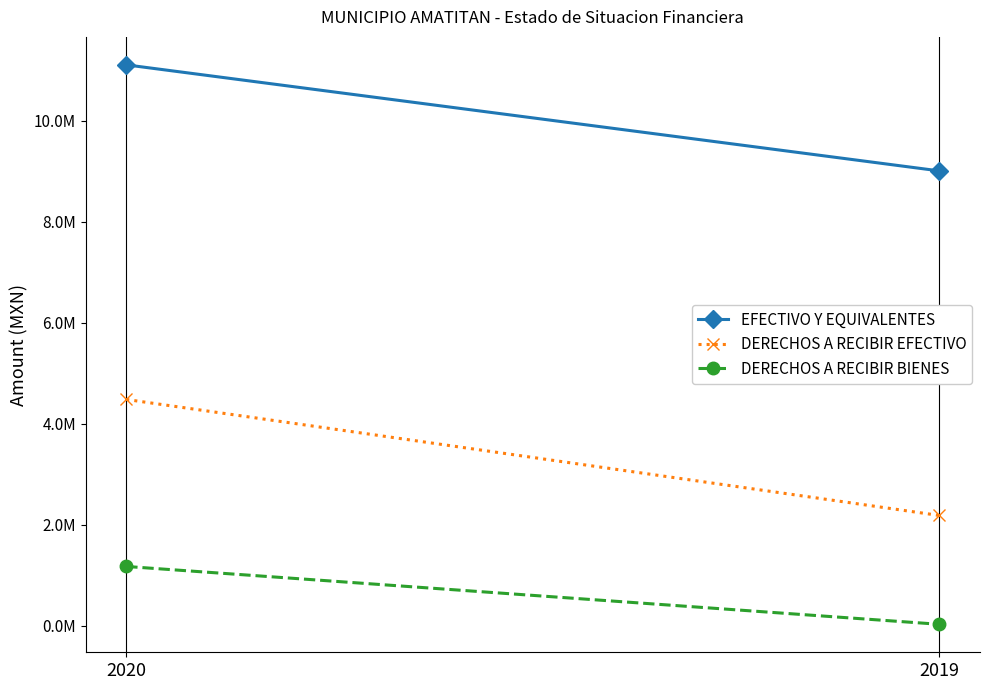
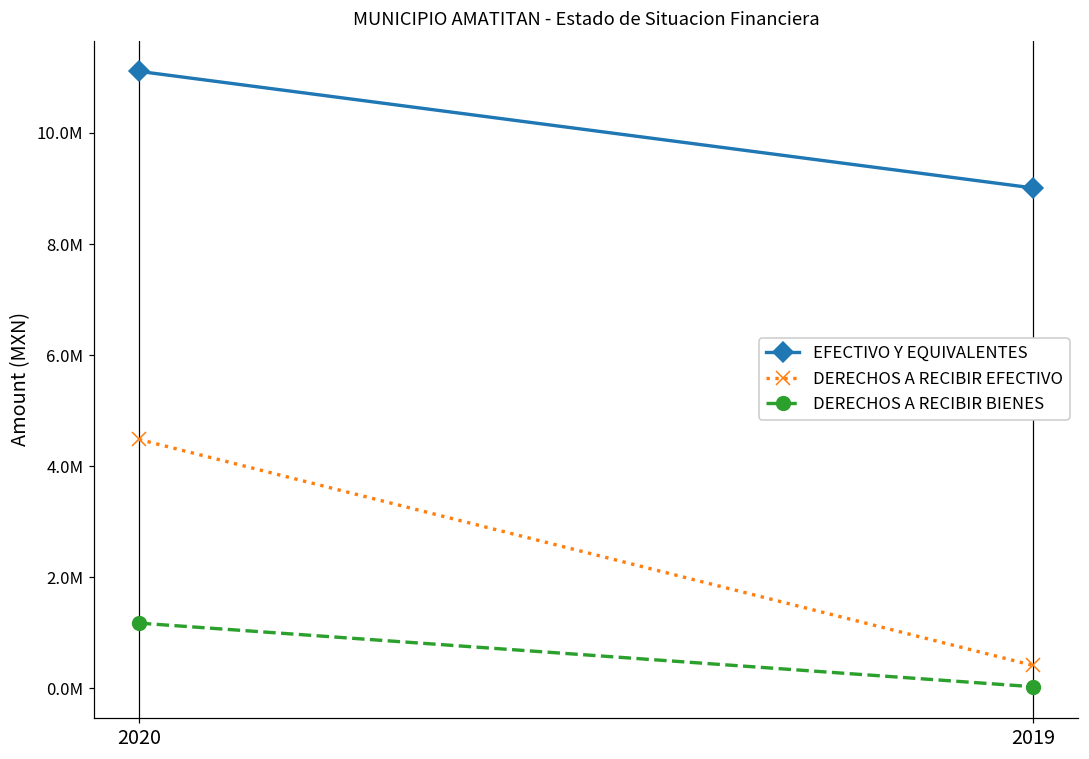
DERECHOS A RECIBIR EFECTIVO, 2019: 2200000 -> 400000
